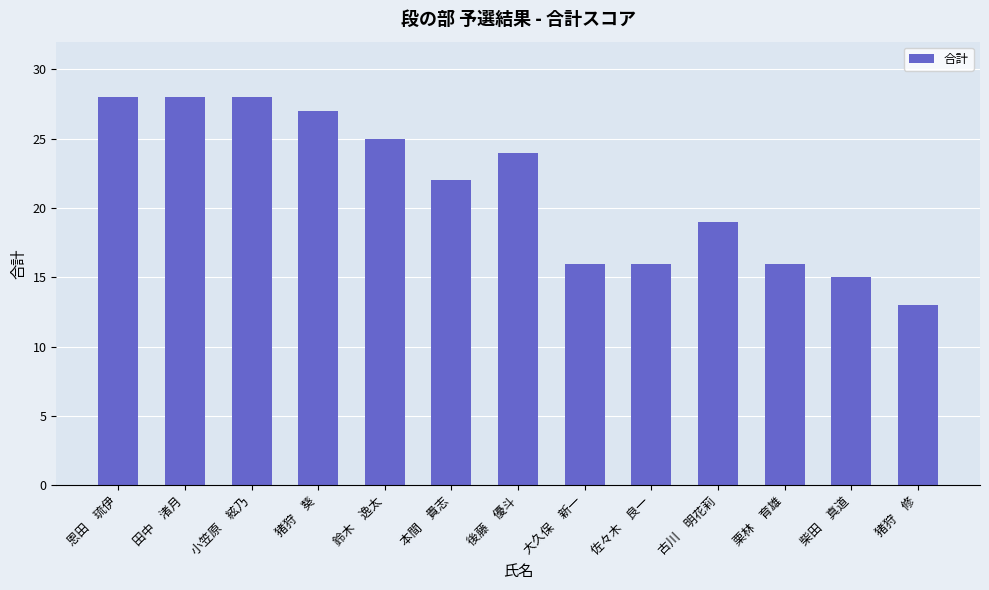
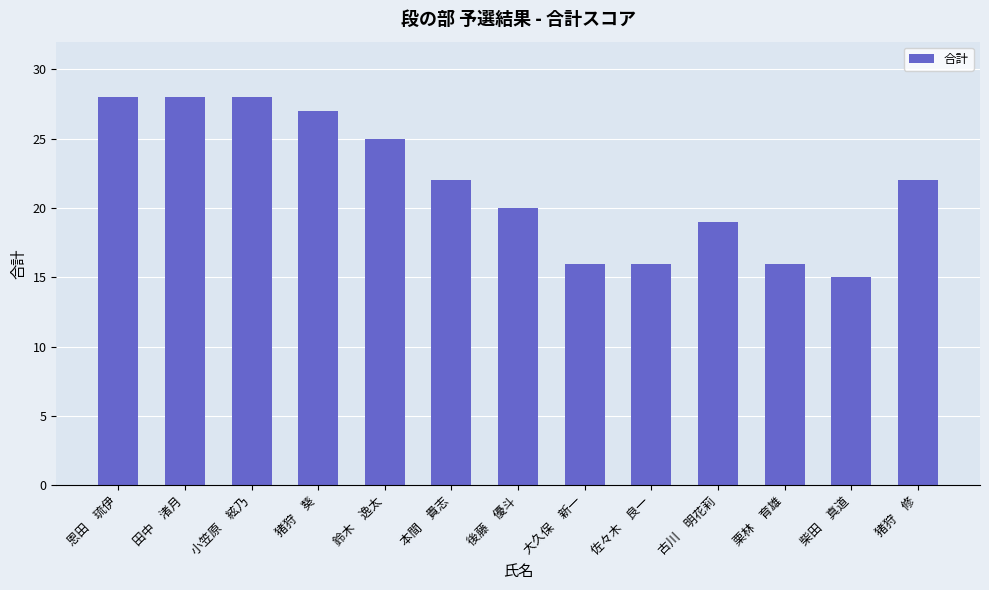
後藤 優斗: 24 -> 20
猪狩 修: 13 -> 22
